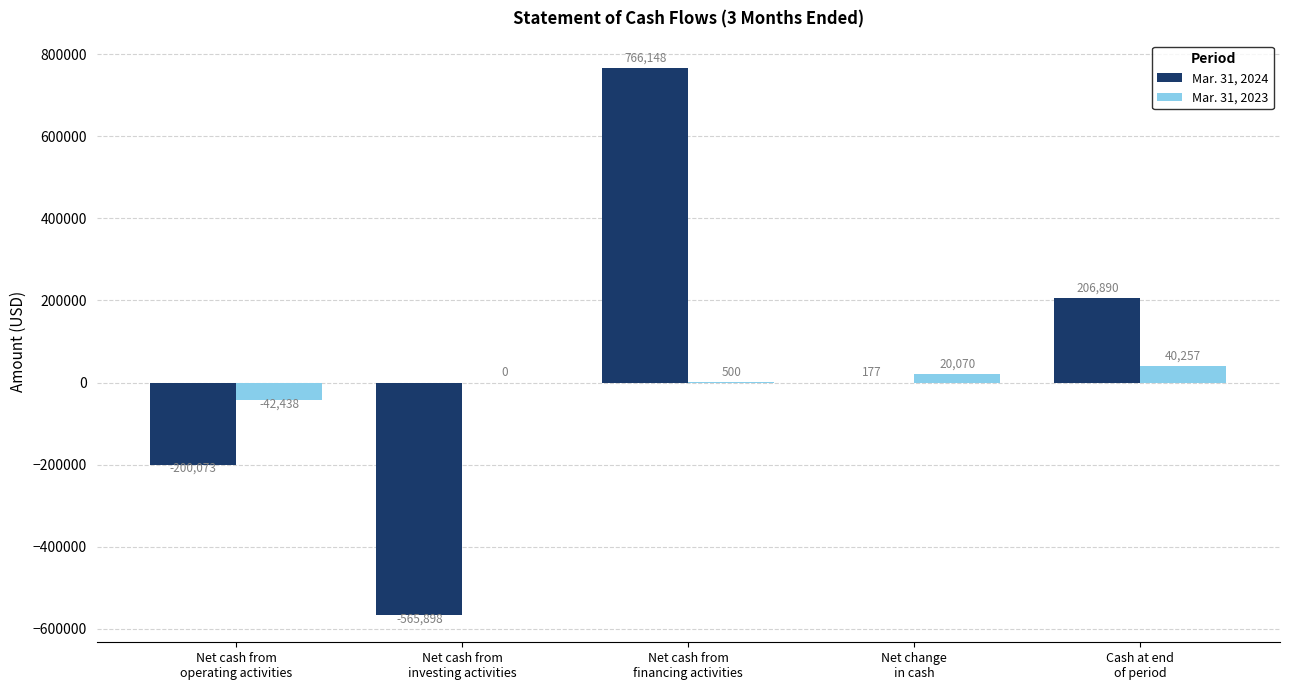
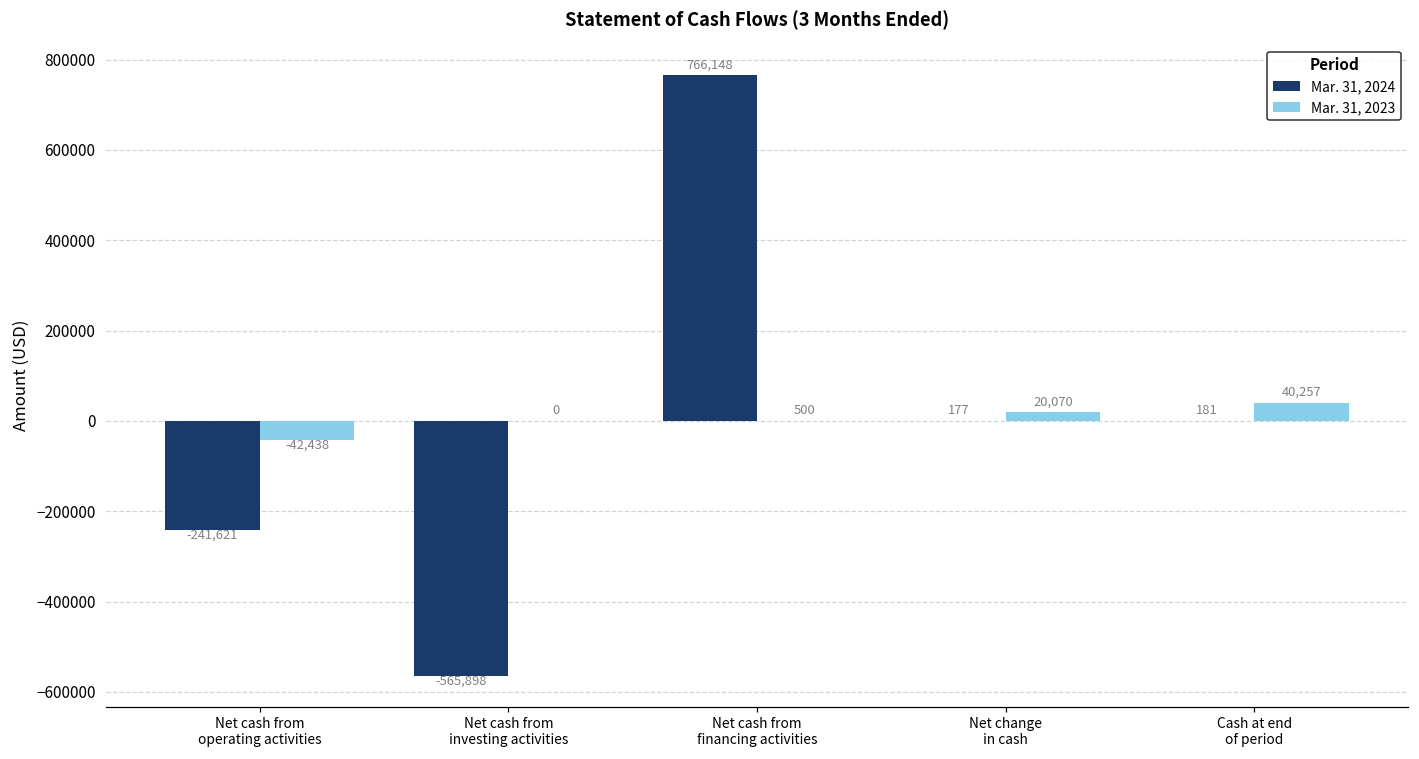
Mar. 31, 2024, Net cash from operating activities: -200,073 -> -241,621
Mar. 31, 2024, Cash at end of period: 206,890 -> 181
